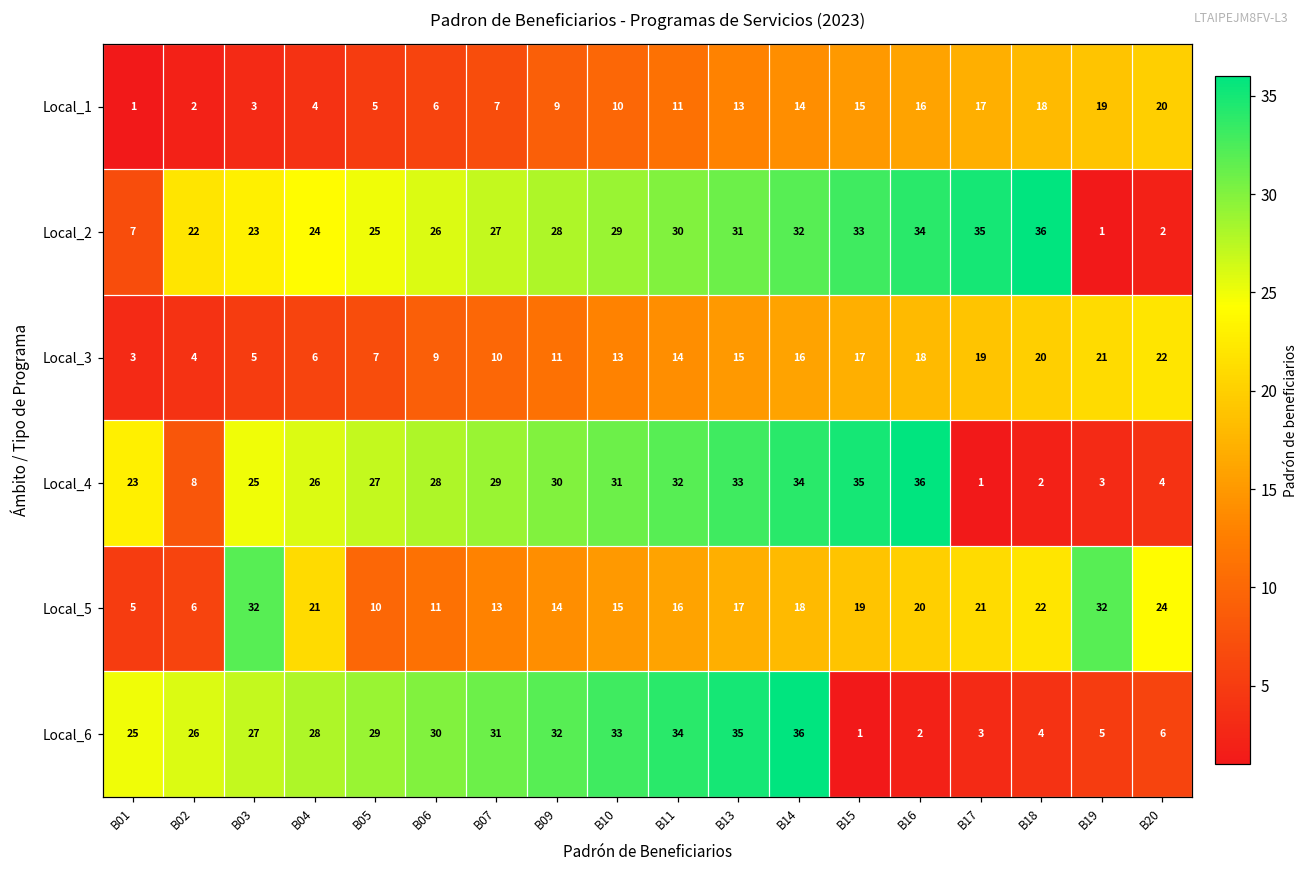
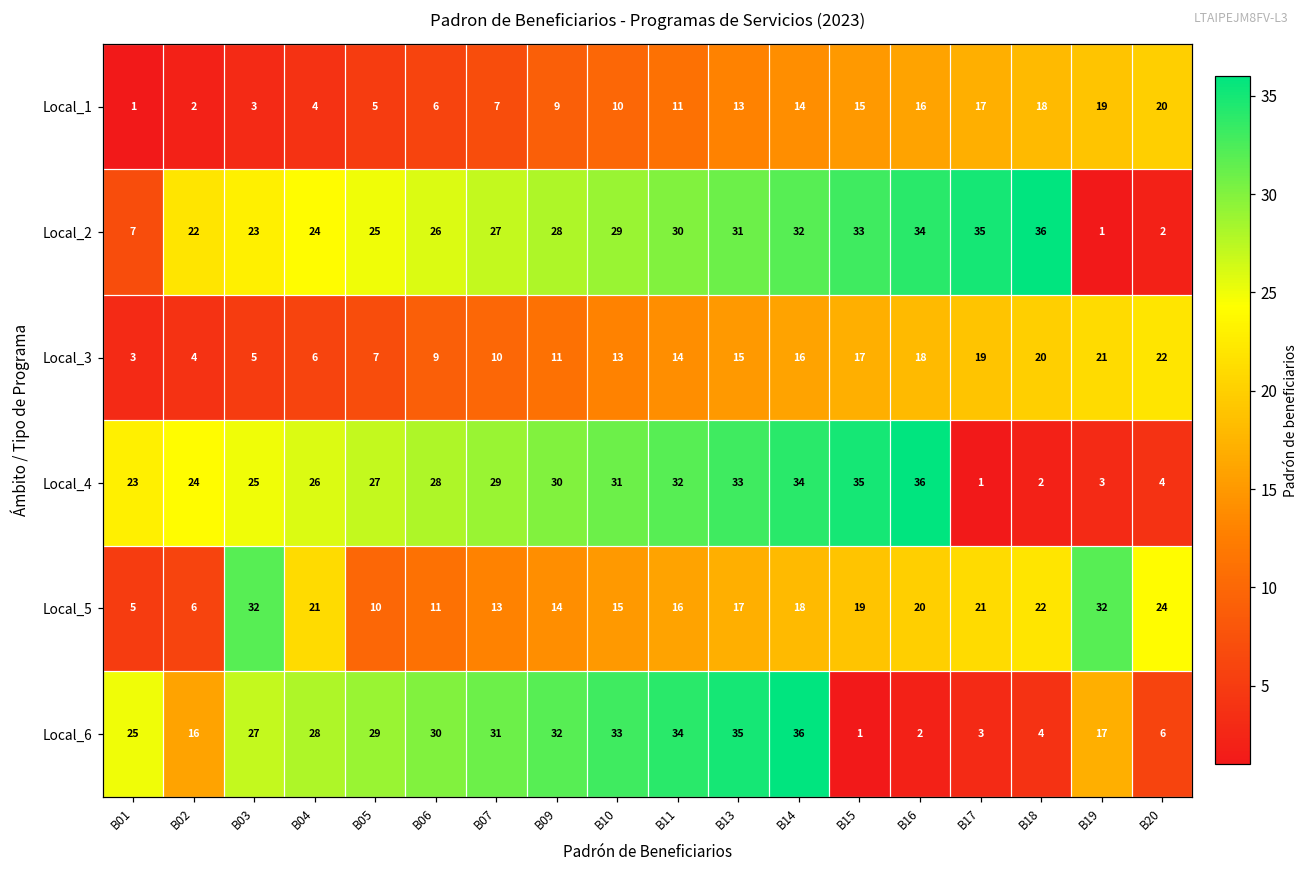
Local_4, B02: 8 -> 24
Local_6, B02: 26 -> 16
Local_6, B19: 5 -> 17
